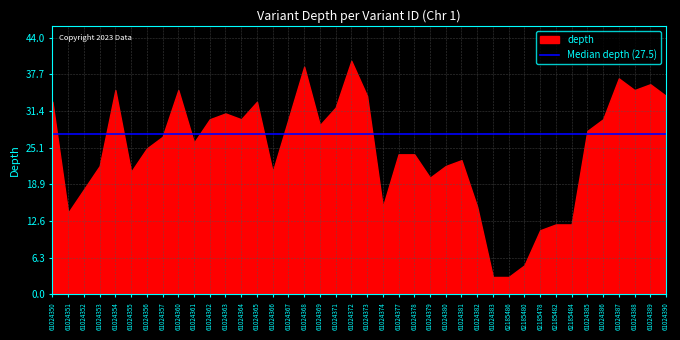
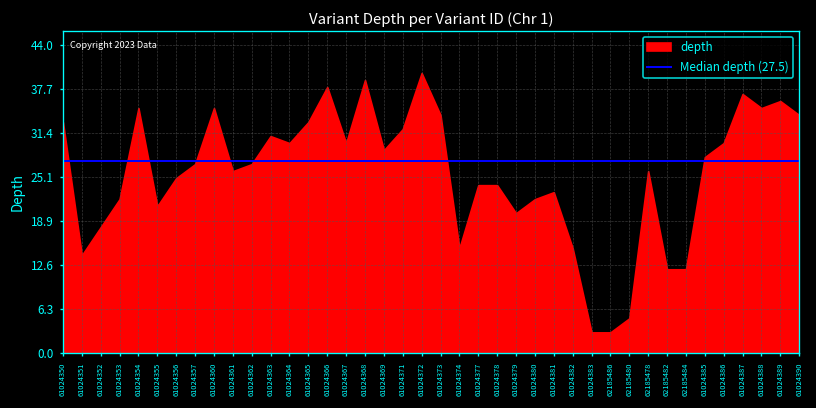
61024362: 30 -> 27
61024366: 21 -> 38
62185478: 11 -> 26
